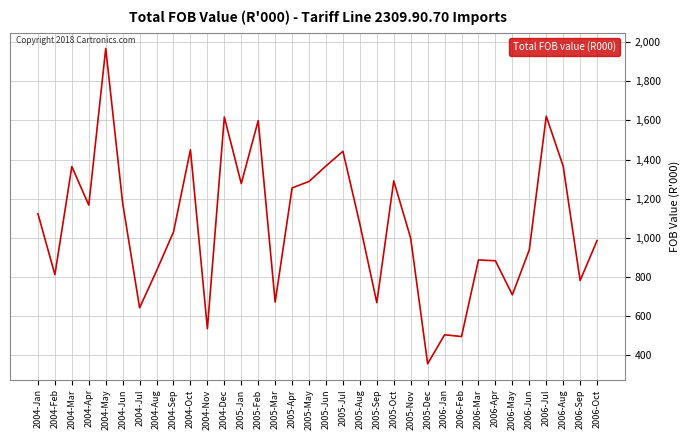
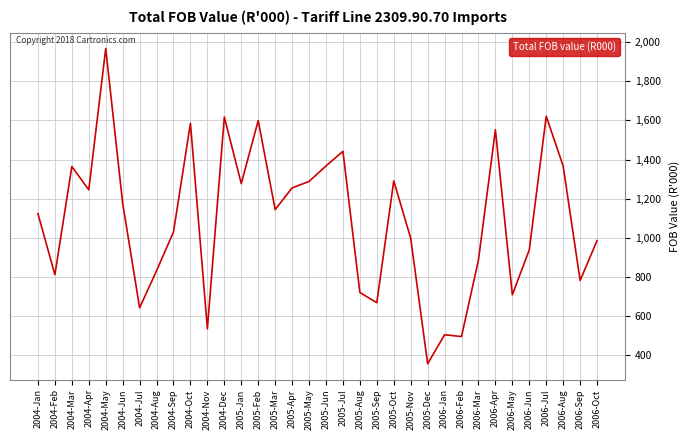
2004-Apr: 1,170 -> 1,250
2004-Oct: 1,450 -> 1,590
2005-Mar: 670 -> 1,140
2005-Aug: 1,070 -> 720
2006-Apr: 880 -> 1,550
